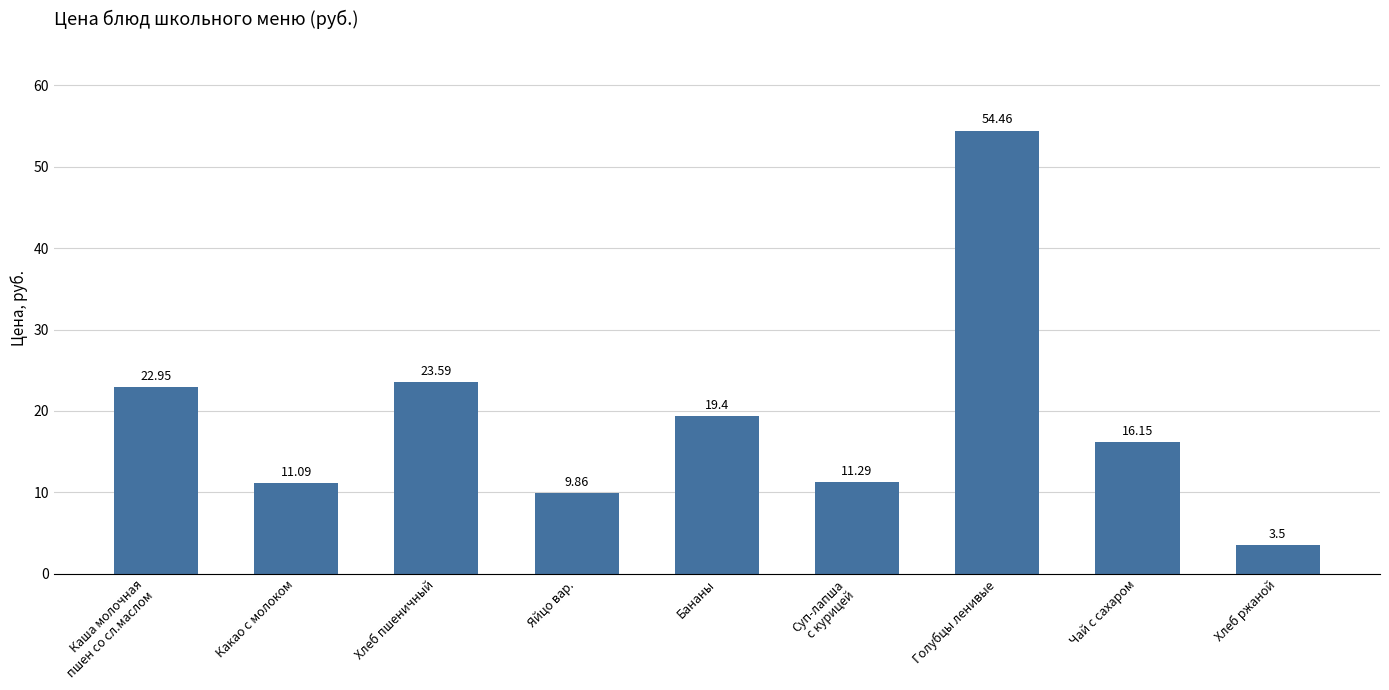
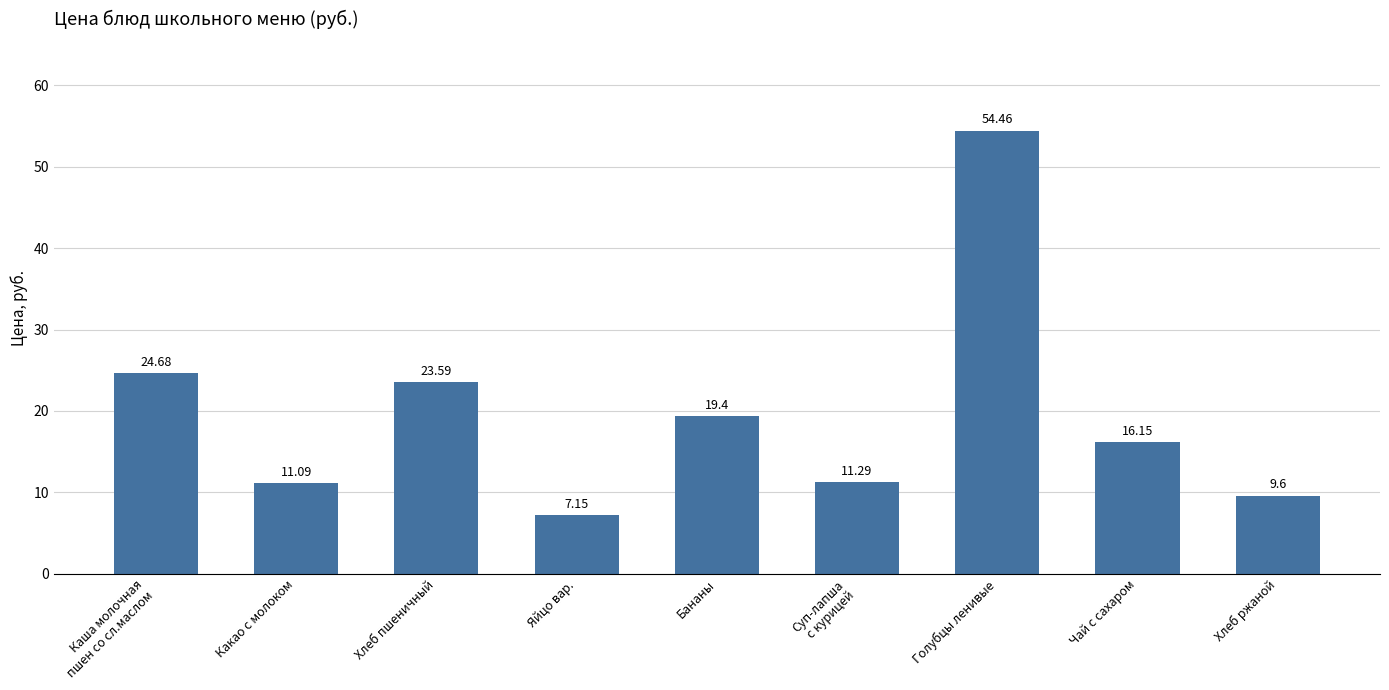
Каша молочная пшен со сл.маслом: 22.95 -> 24.68
Яйцо вар.: 9.86 -> 7.15
Хлеб ржаной: 3.5 -> 9.6
